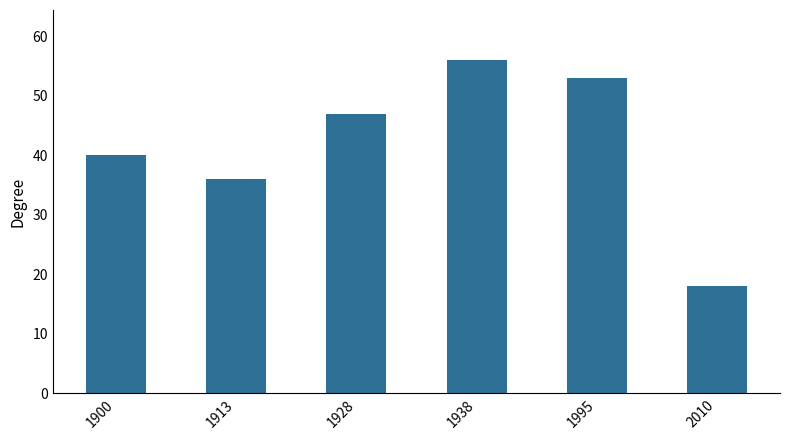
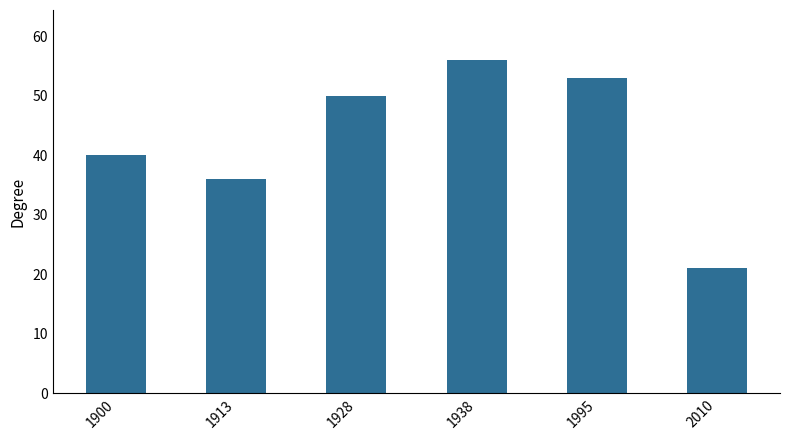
1928: 47 -> 50
2010: 18 -> 21
